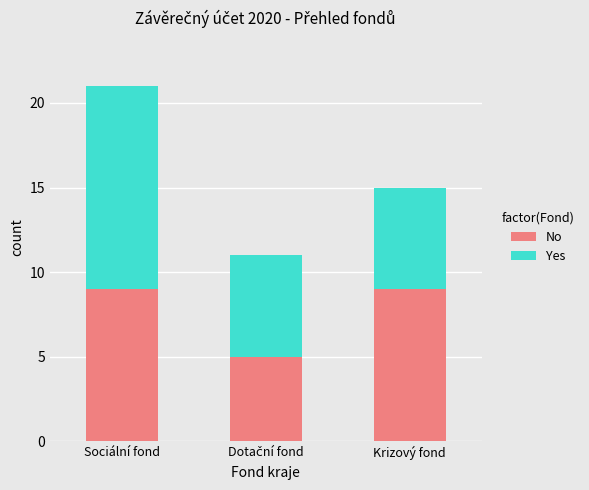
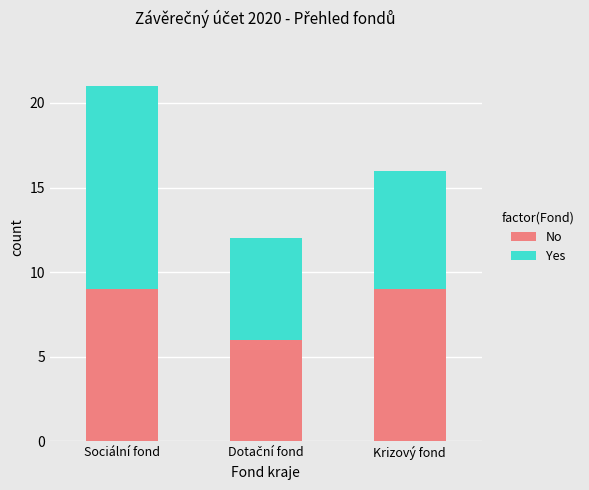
No, Dotační fond: 5 -> 6
Yes, Krizový fond: 6 -> 7
